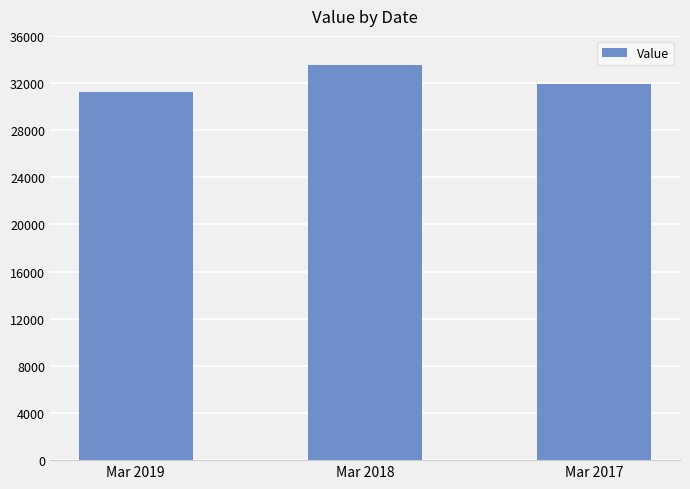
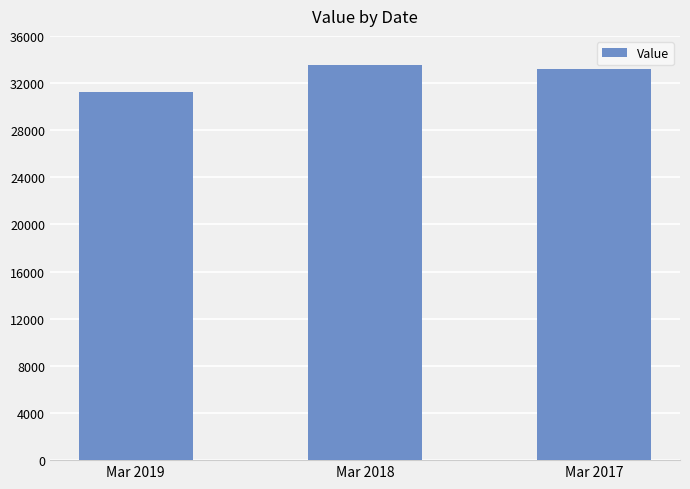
Mar 2017: 31900 -> 33200
